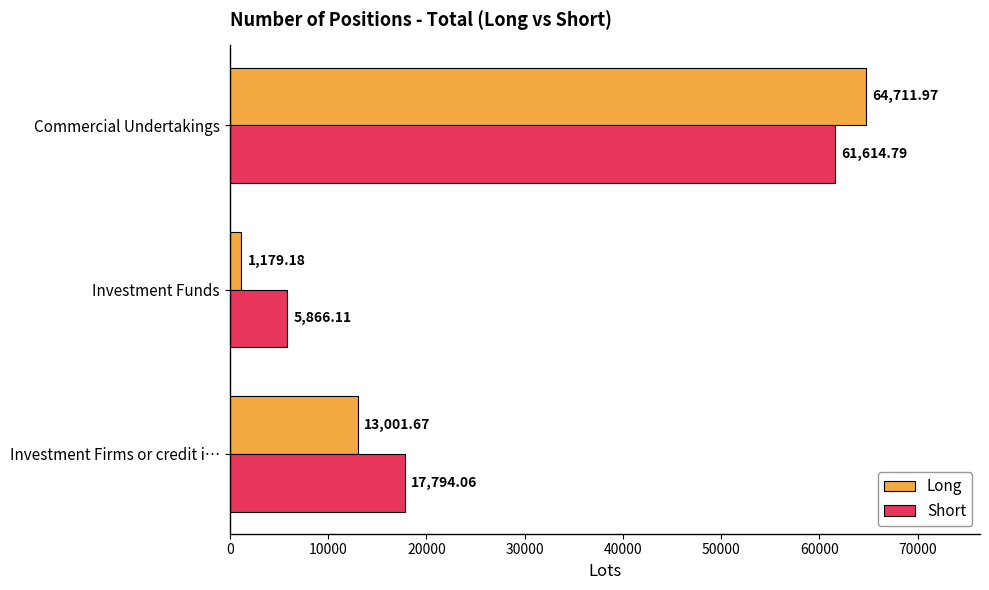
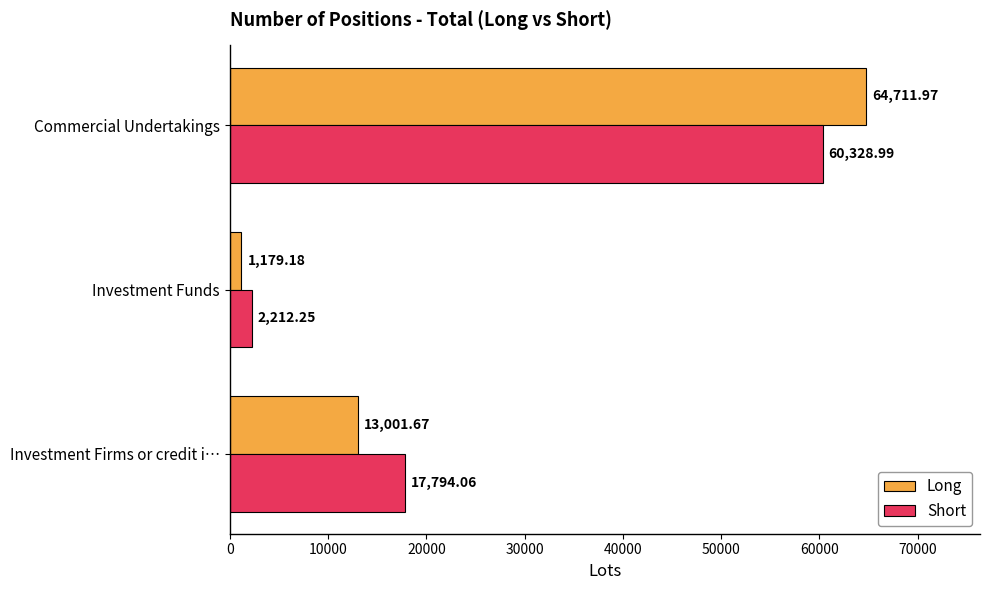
Short, Commercial Undertakings: 61,614.79 -> 60,328.99
Short, Investment Funds: 5,866.11 -> 2,212.25
